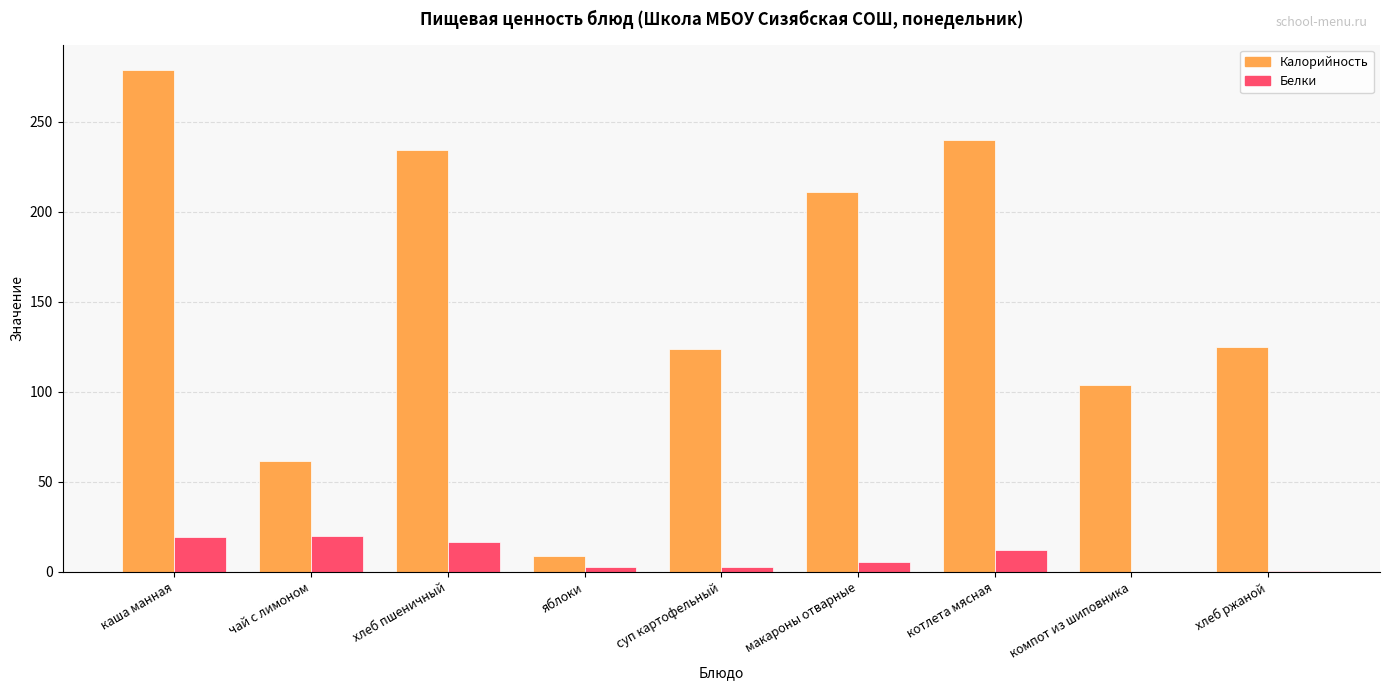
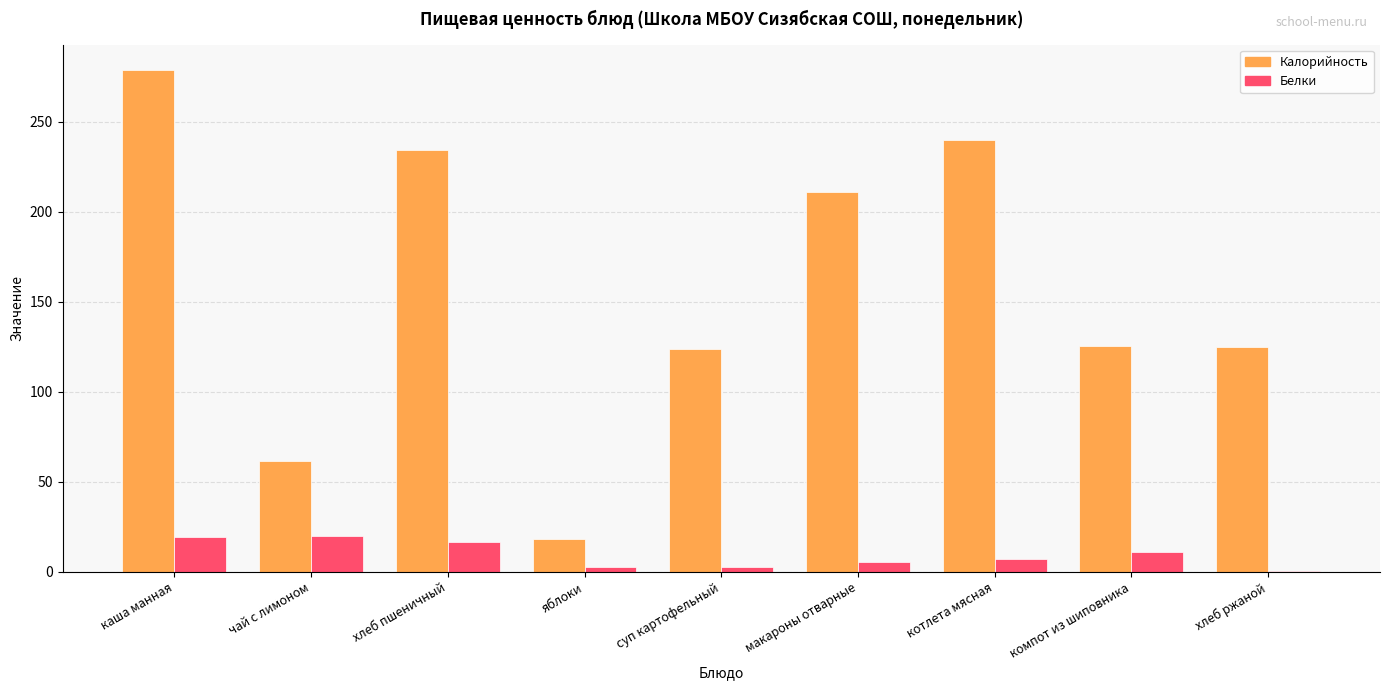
Калорийность, яблоки: 9 -> 19
Белки, котлета мясная: 12 -> 7
Калорийность, компот из шиповника: 104 -> 126
Белки, компот из шиповника: 0 -> 11
